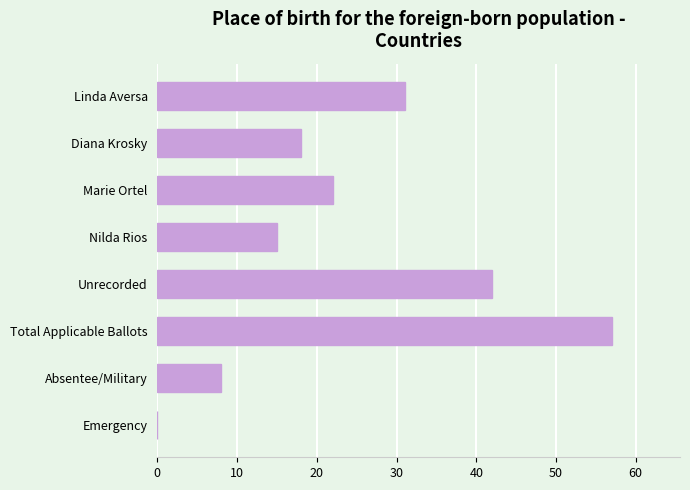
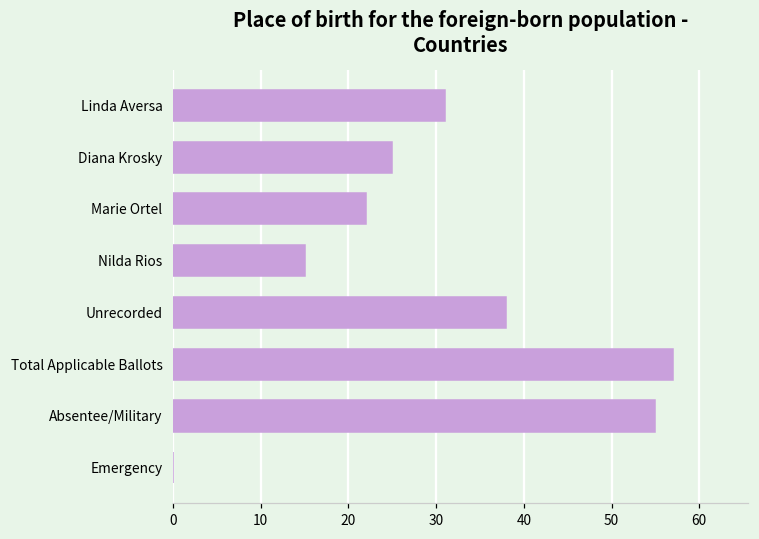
Diana Krosky: 18 -> 25
Unrecorded: 42 -> 38
Absentee/Military: 8 -> 55
